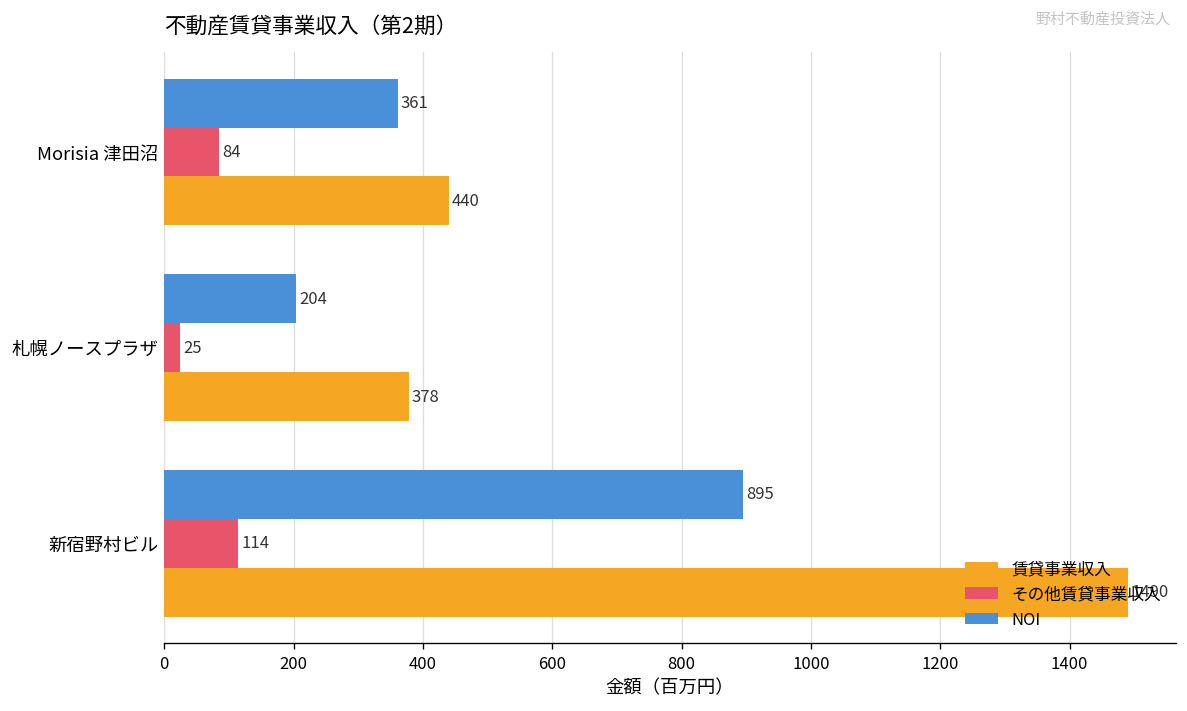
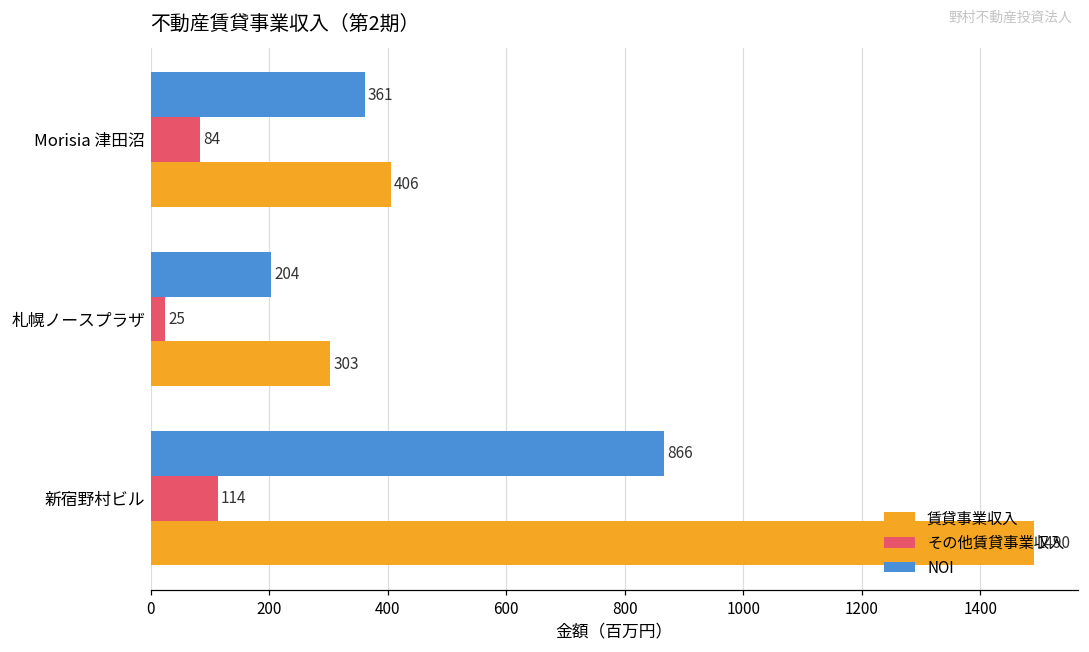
賃貸事業収入, Morisia 津田沼: 440 -> 406
賃貸事業収入, 札幌ノースプラザ: 378 -> 303
NOI, 新宿野村ビル: 895 -> 866
